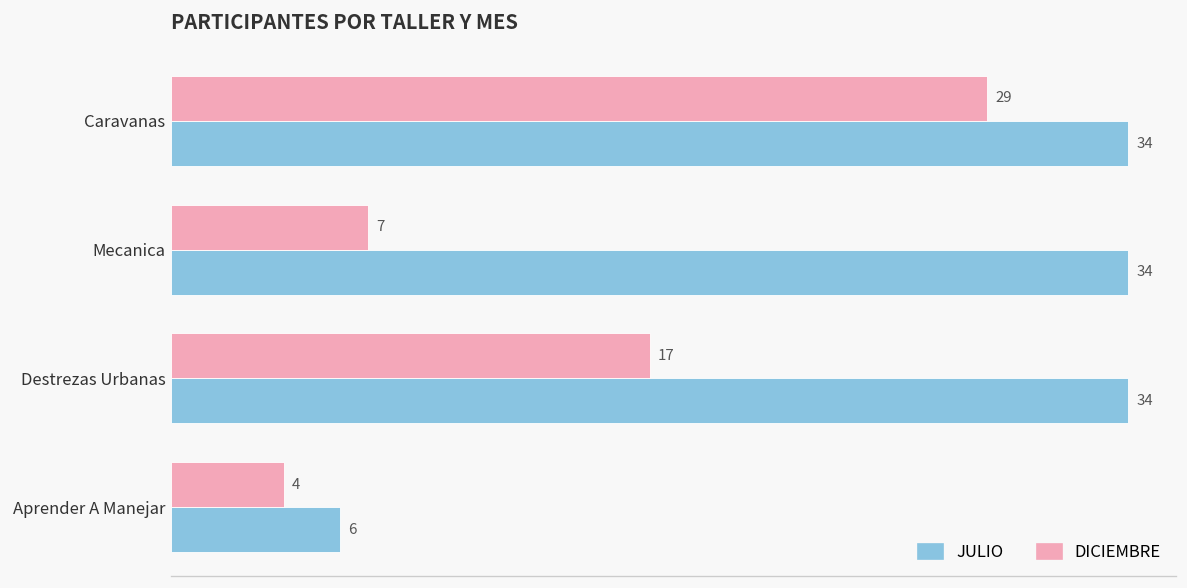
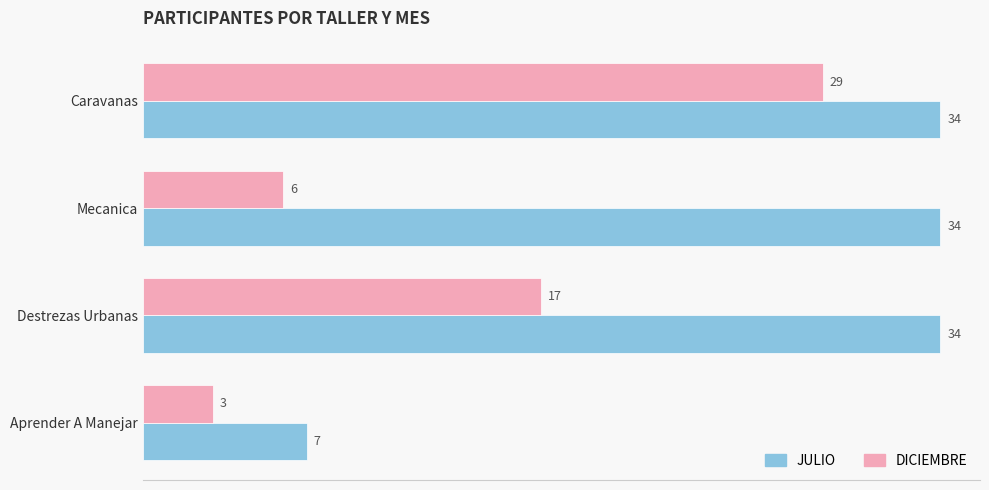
DICIEMBRE, Mecanica: 7 -> 6
DICIEMBRE, Aprender A Manejar: 4 -> 3
JULIO, Aprender A Manejar: 6 -> 7
